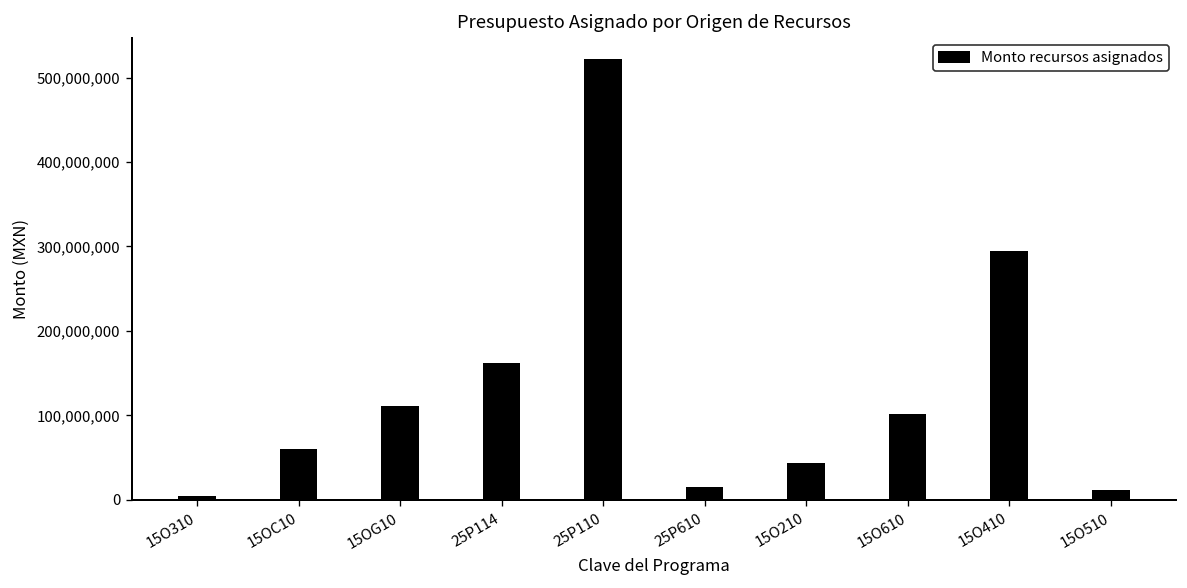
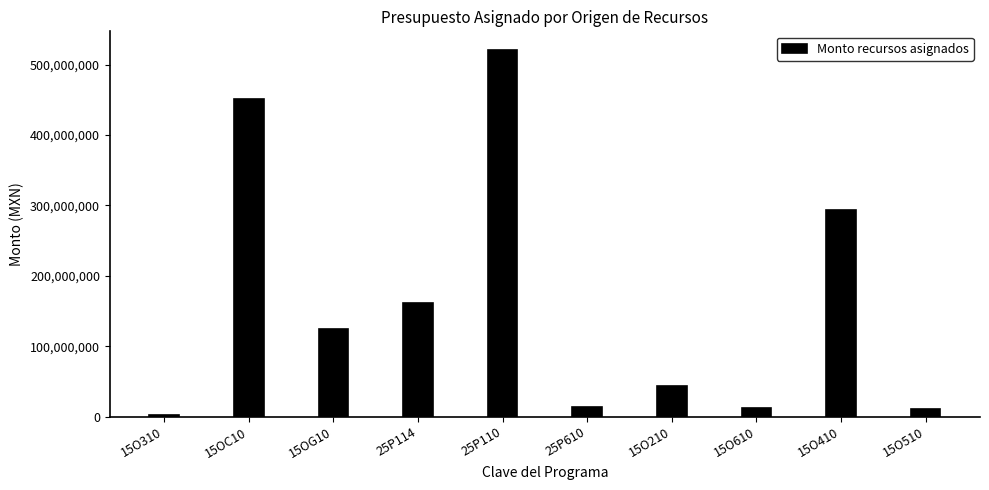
15OC10: 60,000,000 -> 450,000,000
15OG10: 110,000,000 -> 120,000,000
15O610: 100,000,000 -> 10,000,000
